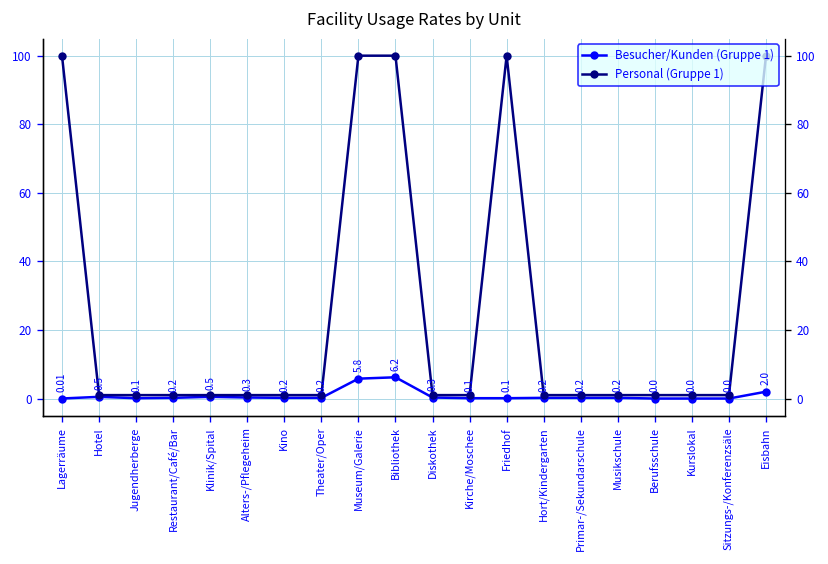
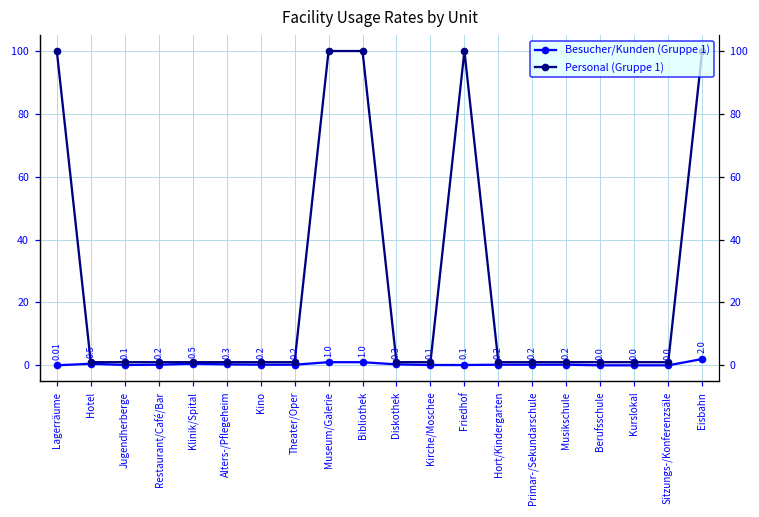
Besucher/Kunden (Gruppe 1), Museum/Galerie: 5.8 -> 1.0
Besucher/Kunden (Gruppe 1), Bibliothek: 6.2 -> 1.0
